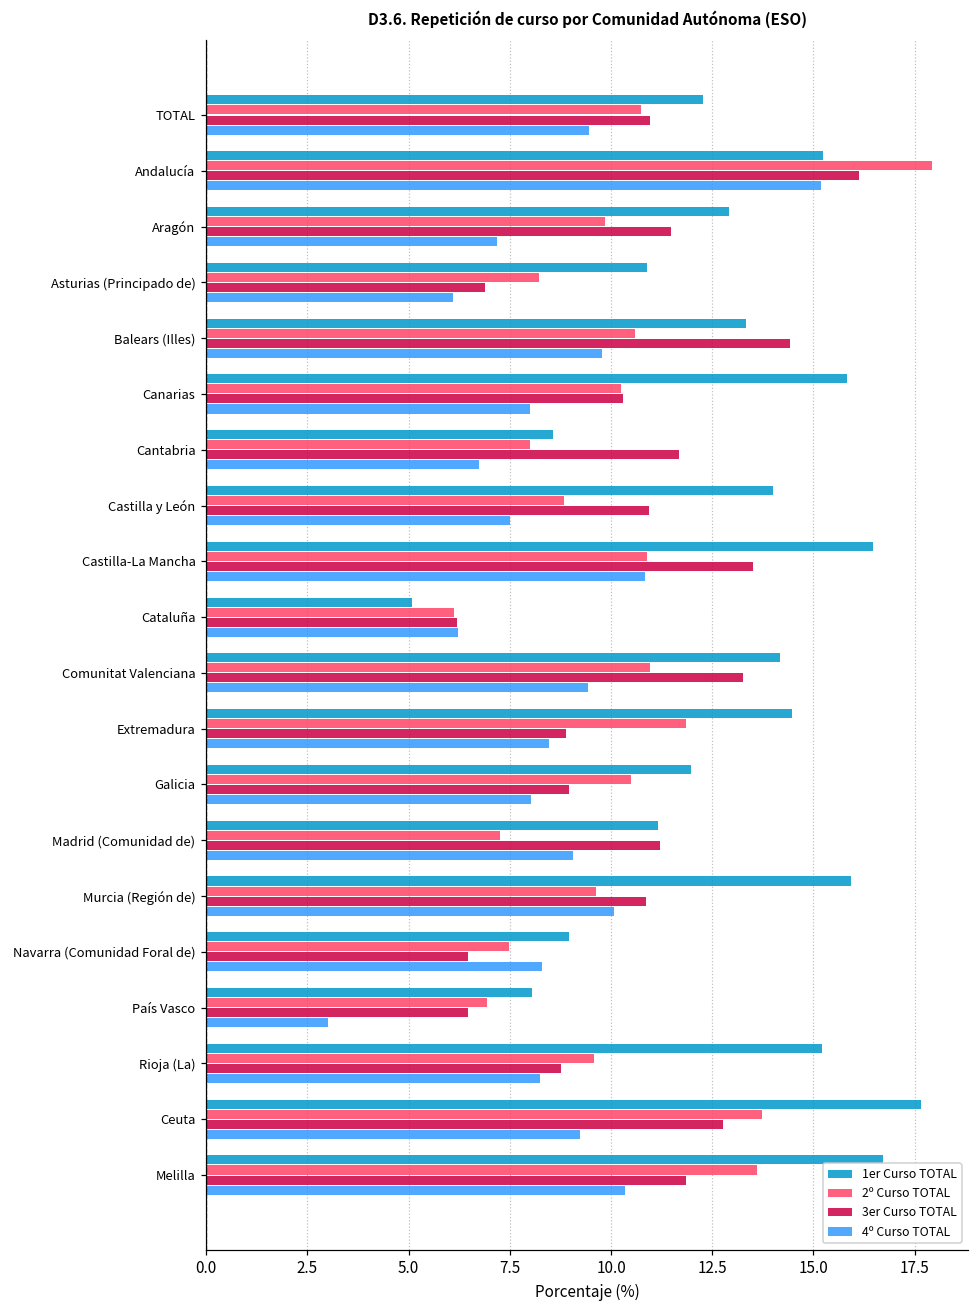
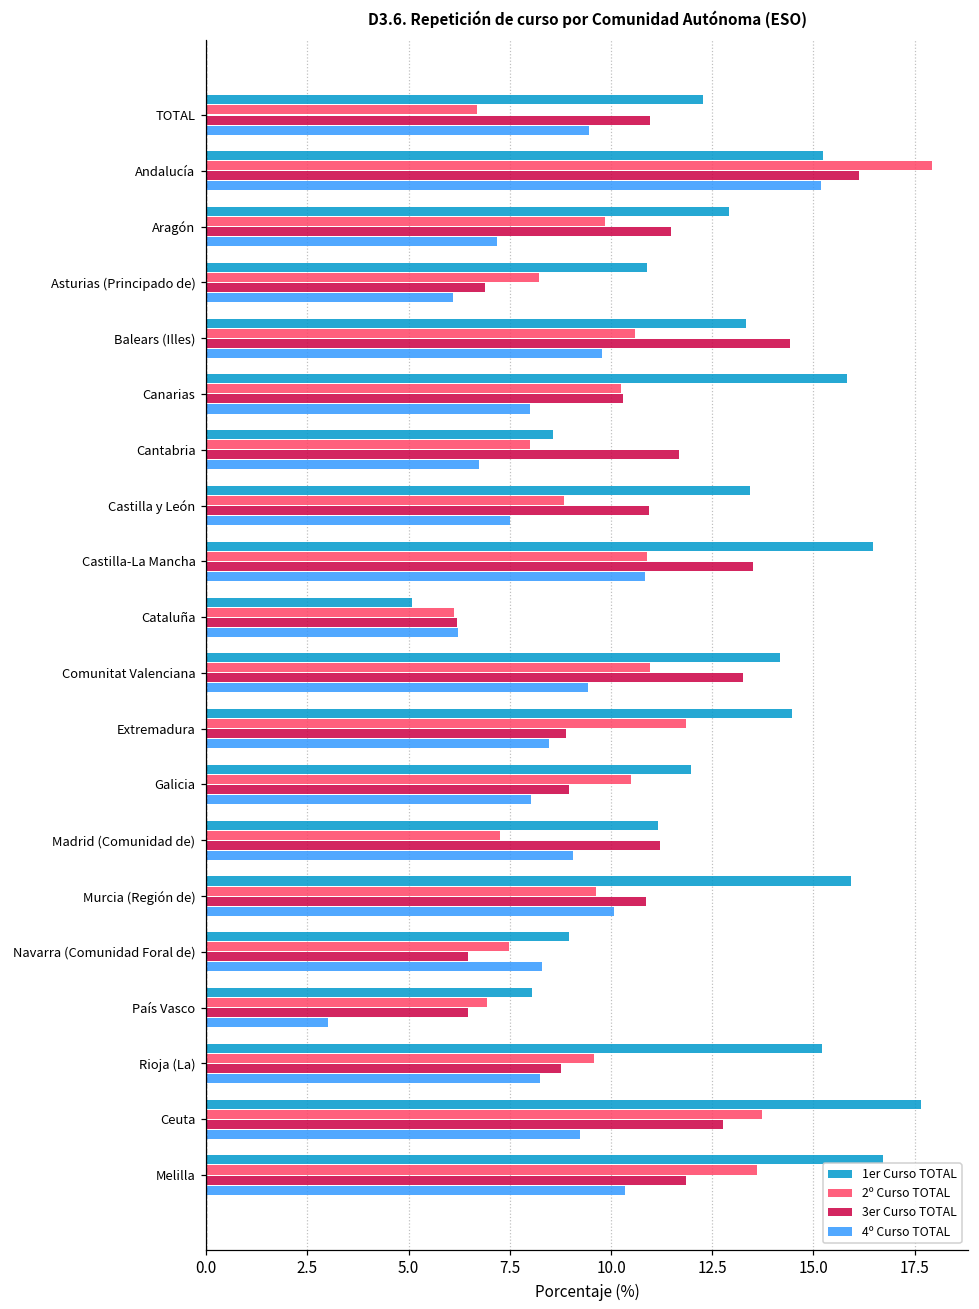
2º Curso TOTAL, TOTAL: 10.7 -> 6.7
1er Curso TOTAL, Castilla y León: 14.0 -> 13.4
